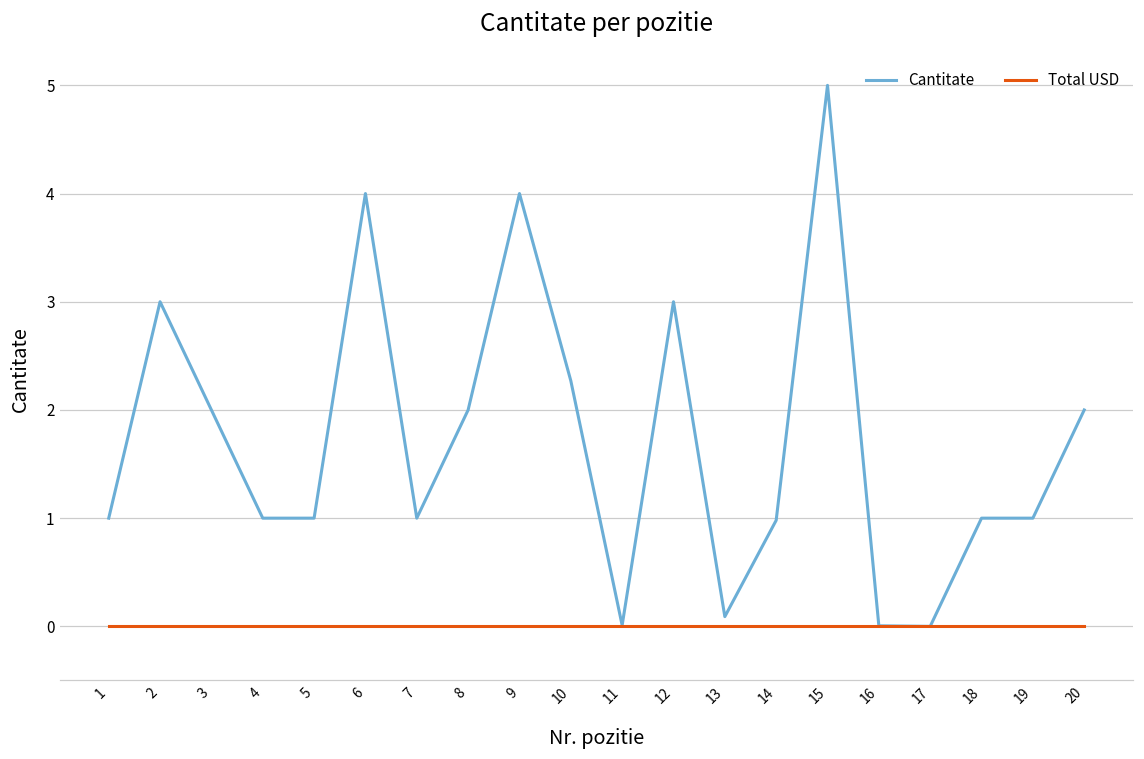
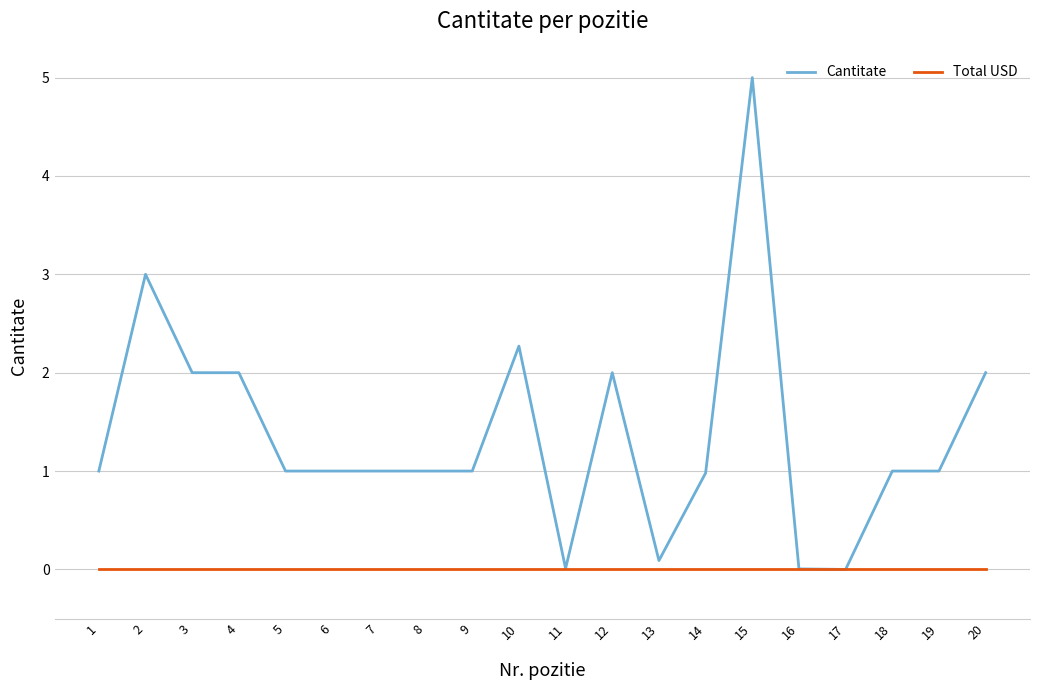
Cantitate, 4: 1 -> 2
Cantitate, 6: 4 -> 1
Cantitate, 8: 2 -> 1
Cantitate, 9: 4 -> 1
Cantitate, 12: 3 -> 2
